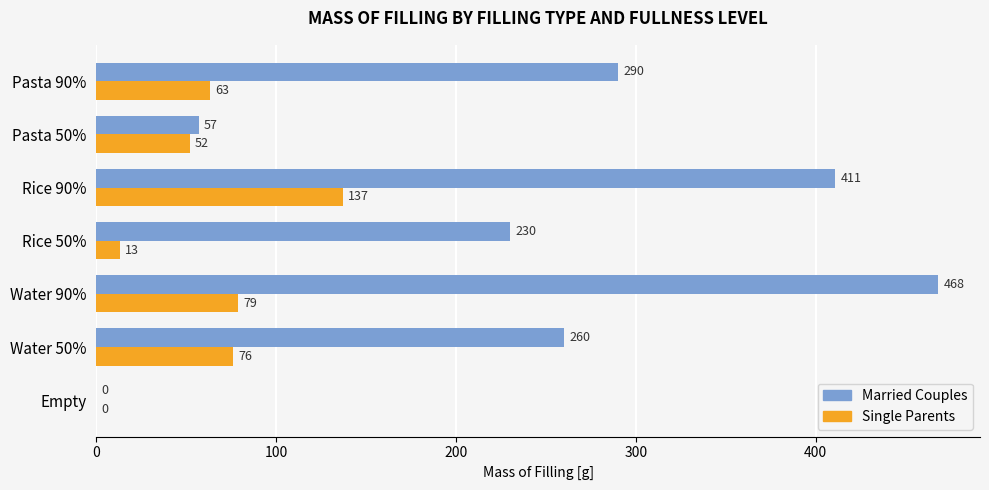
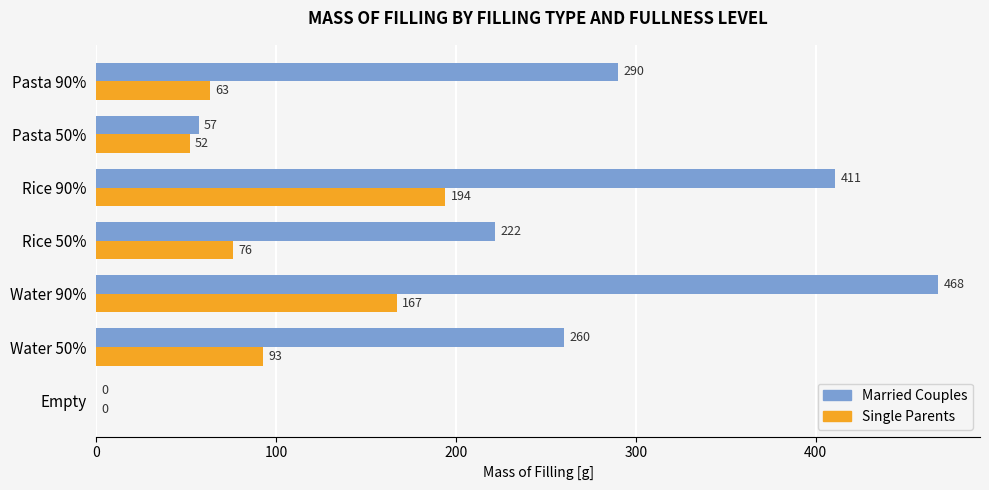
Single Parents, Rice 90%: 137 -> 194
Married Couples, Rice 50%: 230 -> 222
Single Parents, Rice 50%: 13 -> 76
Single Parents, Water 90%: 79 -> 167
Single Parents, Water 50%: 76 -> 93
